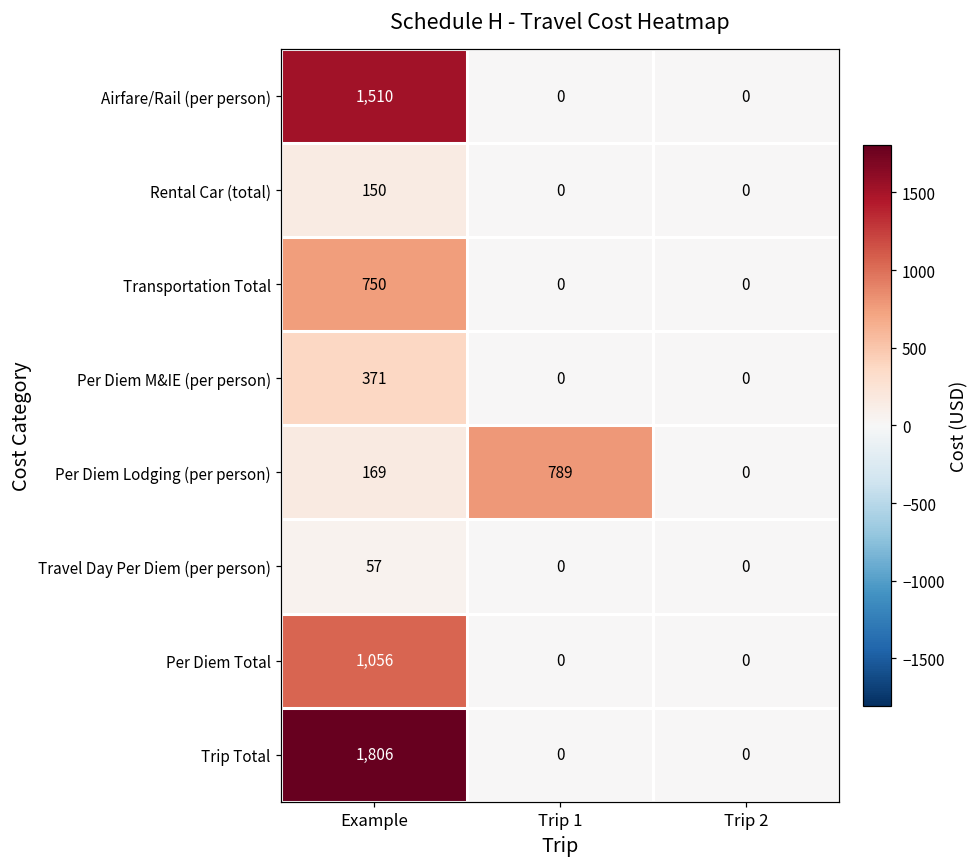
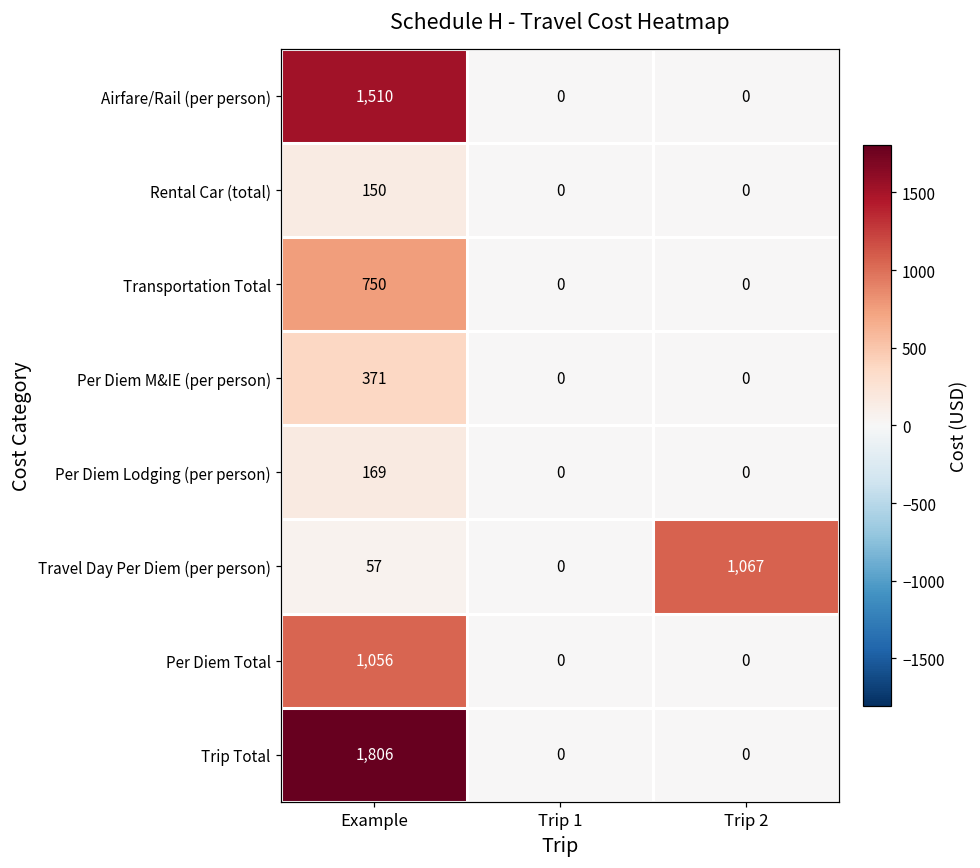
Per Diem Lodging (per person), Trip 1: 789 -> 0
Travel Day Per Diem (per person), Trip 2: 0 -> 1,067
